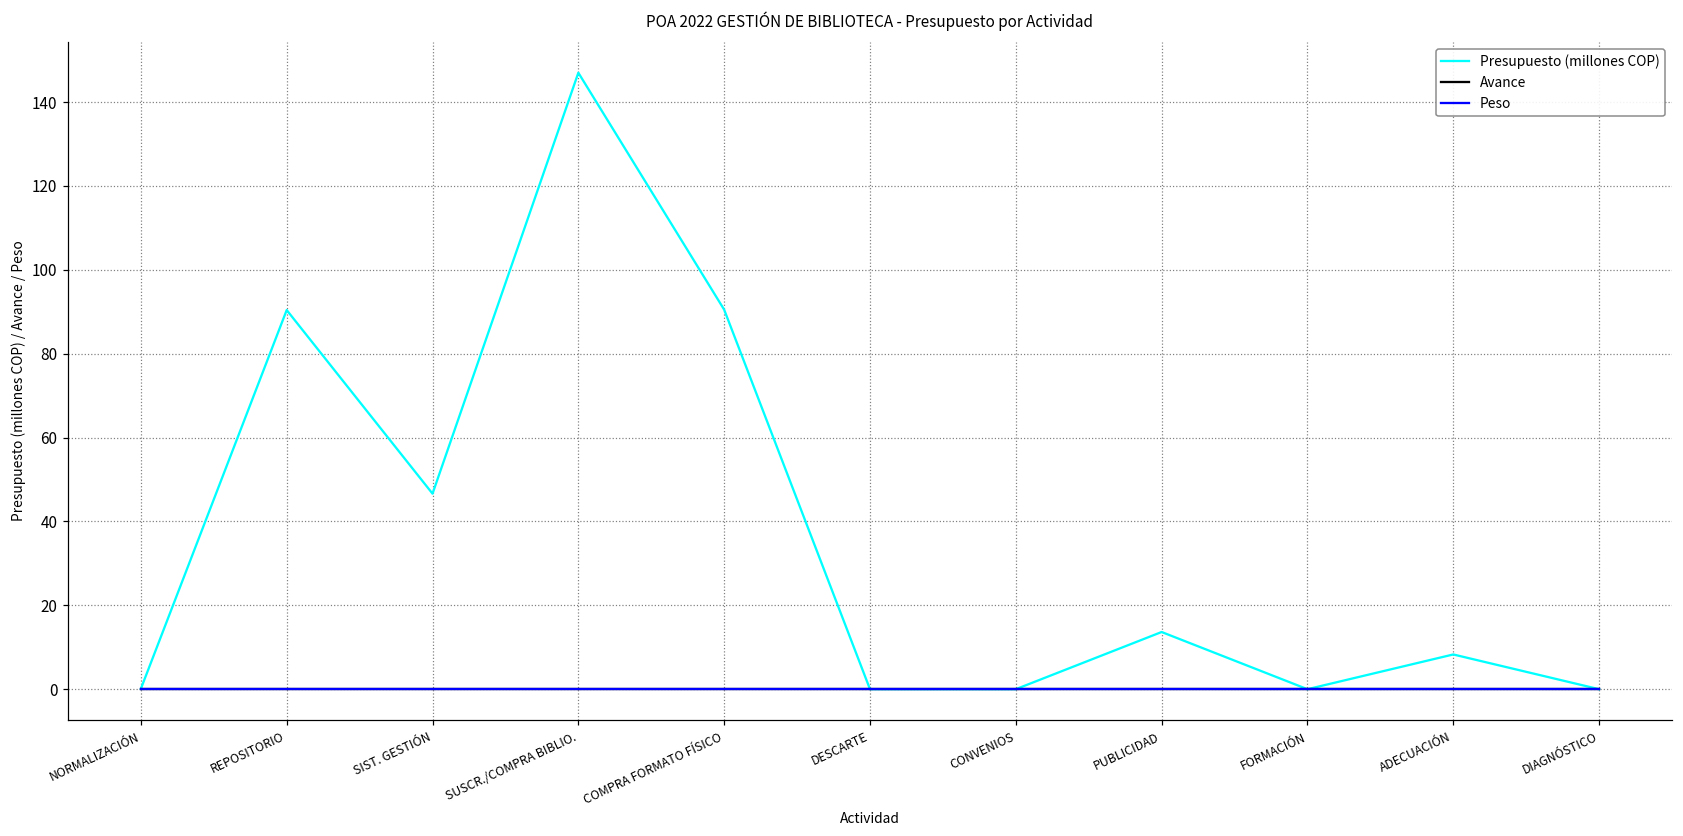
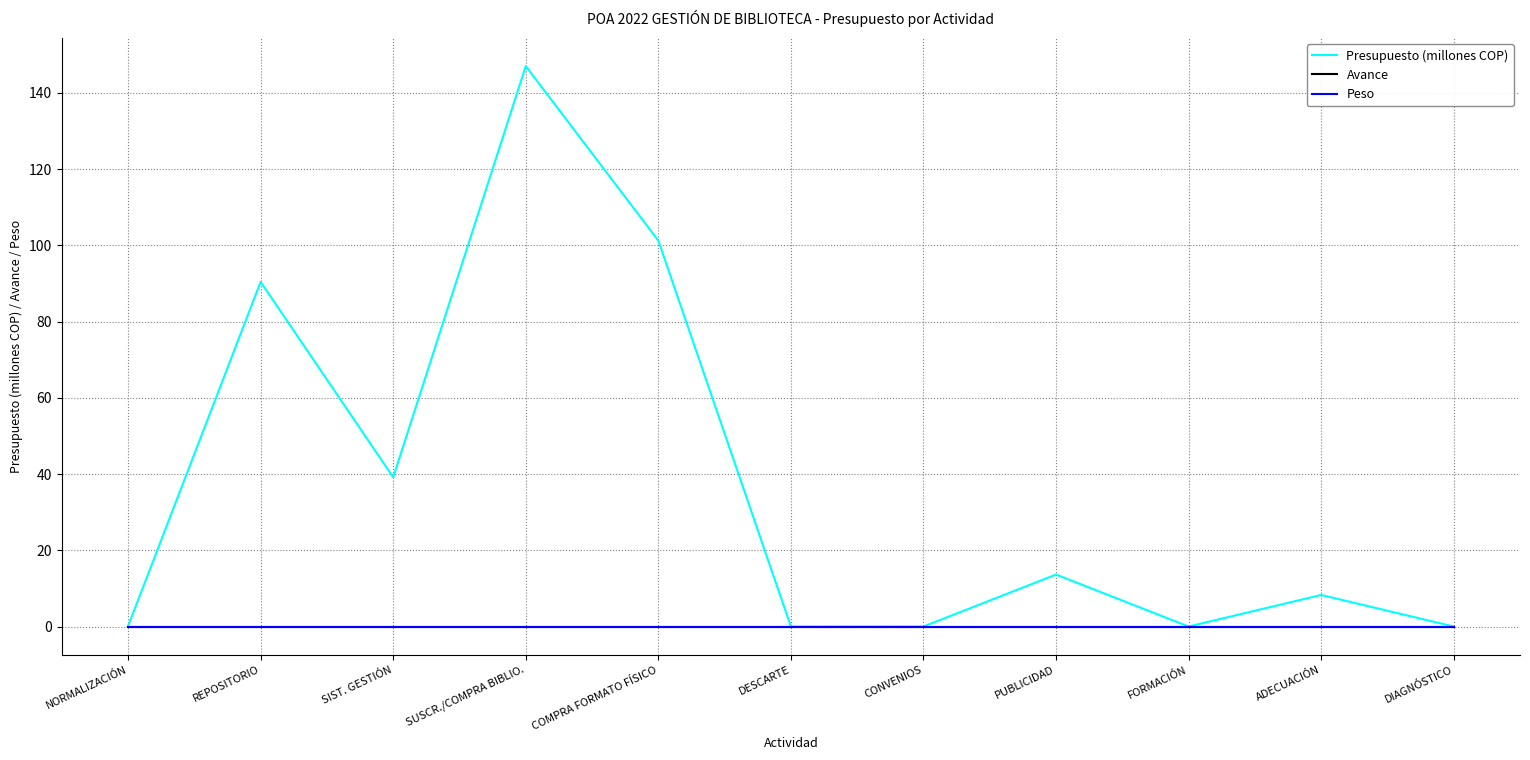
Presupuesto (millones COP), SIST. GESTIÓN: 47 -> 39
Presupuesto (millones COP), COMPRA FORMATO FÍSICO: 91 -> 101
